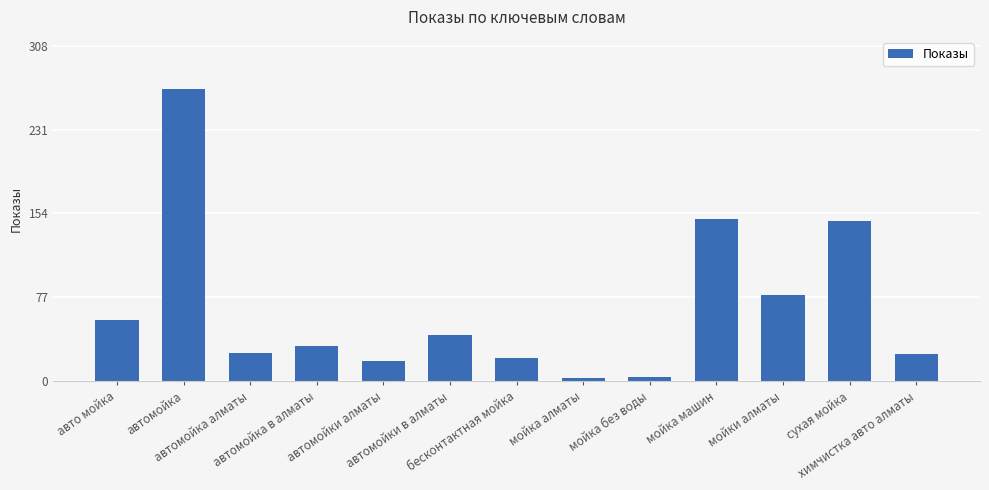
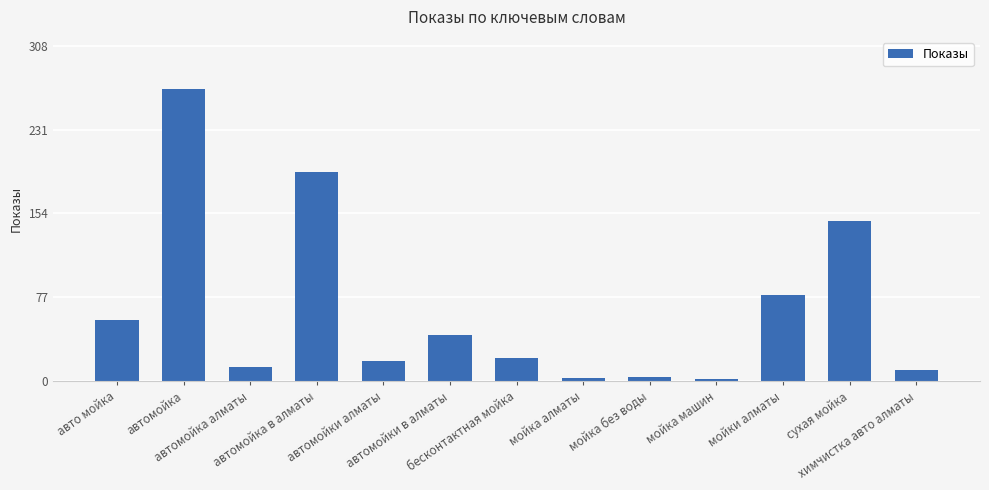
автомойка алматы: 26 -> 13
автомойка в алматы: 33 -> 193
мойка машин: 150 -> 3
химчистка авто алматы: 25 -> 11
